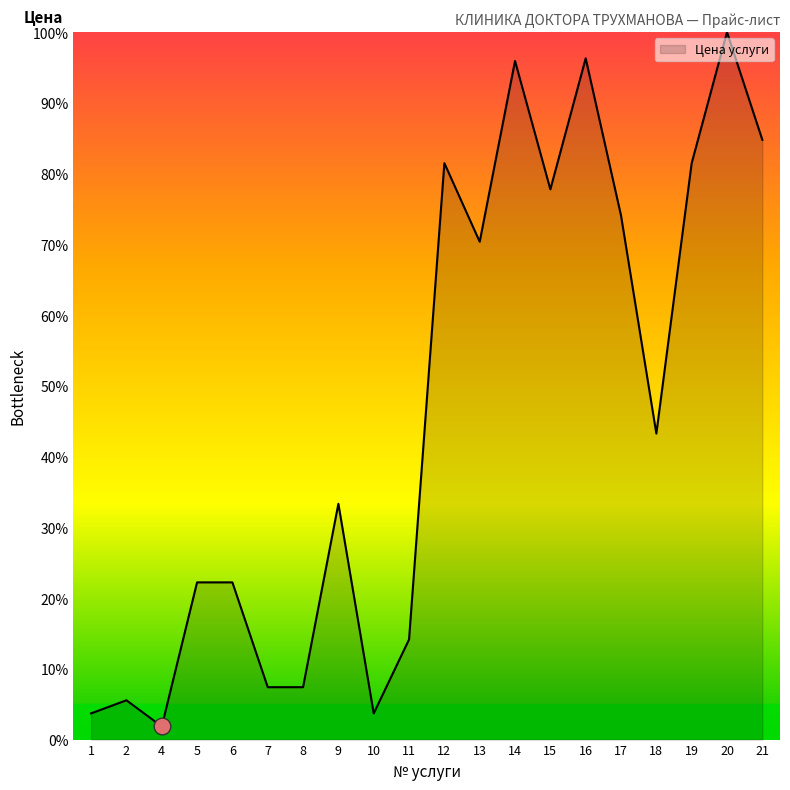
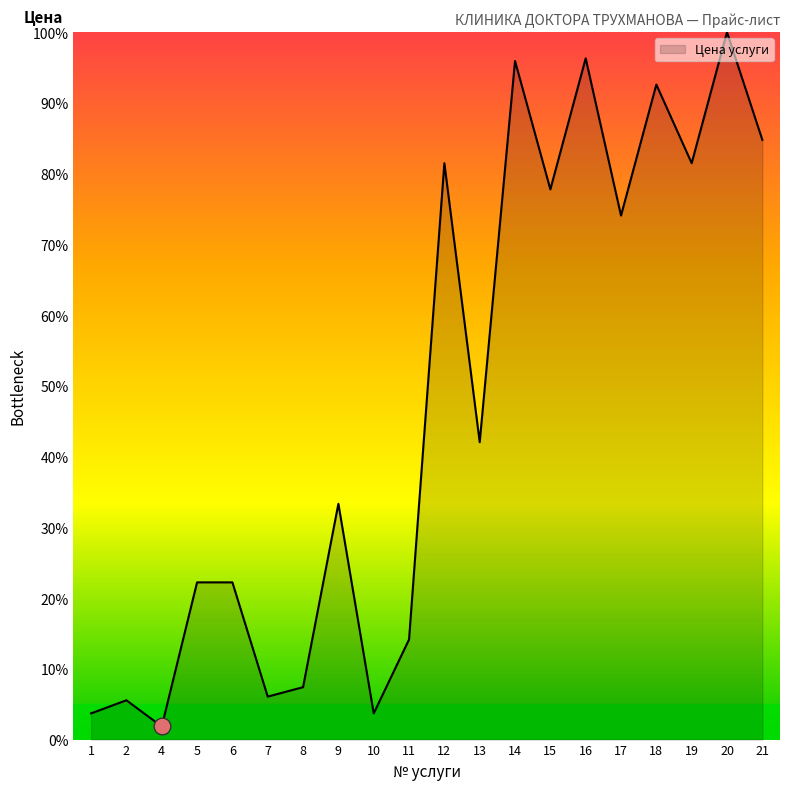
Цена услуги, 7: 7% -> 6%
Цена услуги, 13: 70% -> 42%
Цена услуги, 18: 43% -> 93%
